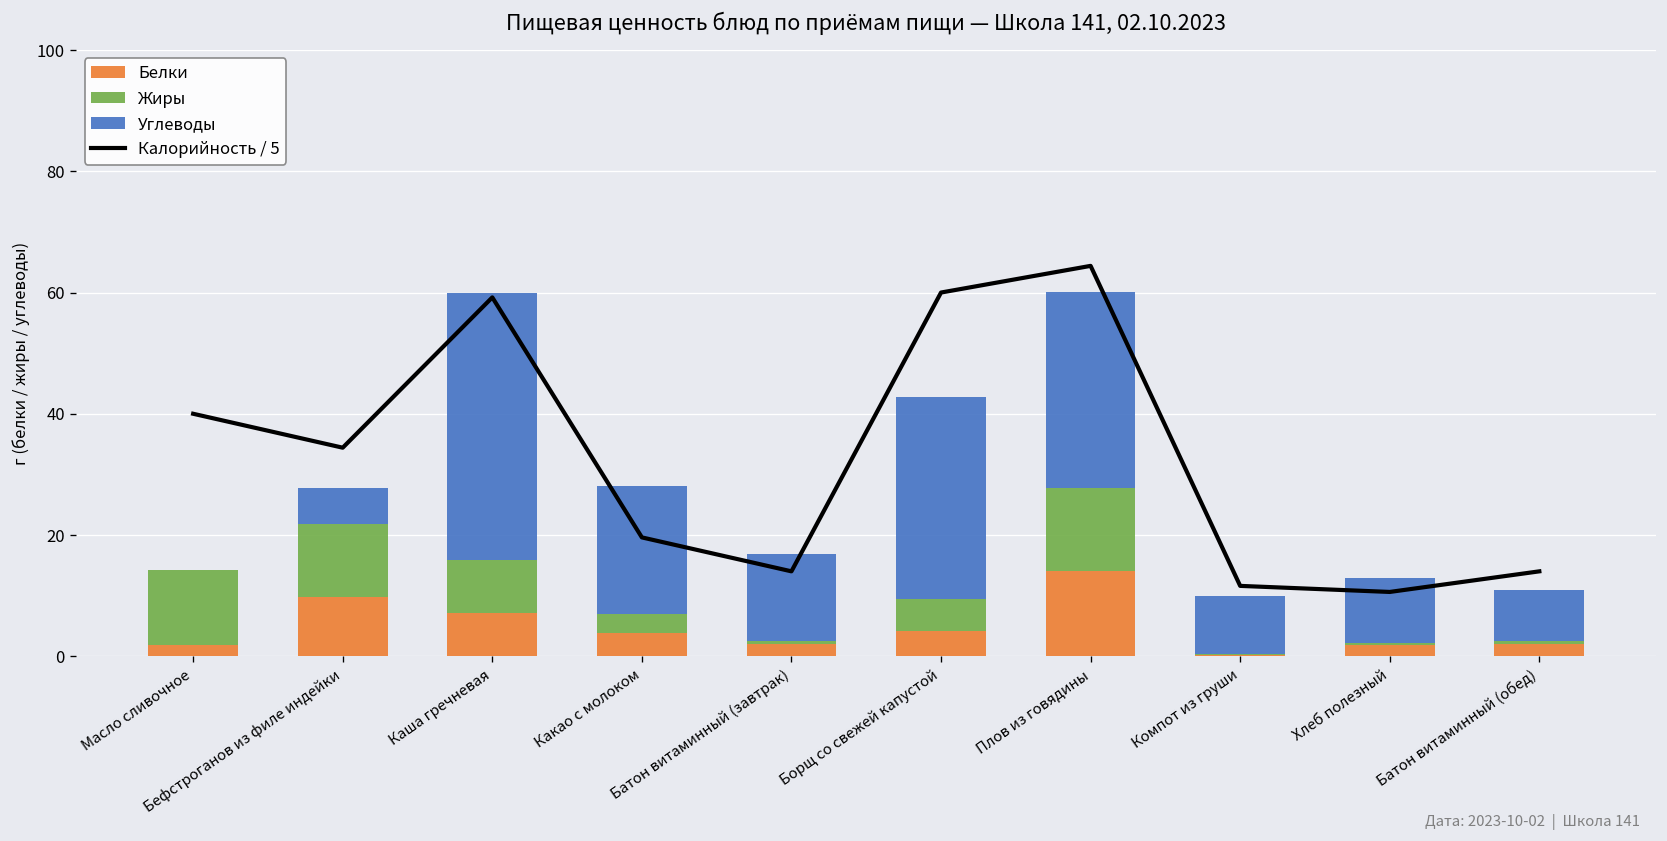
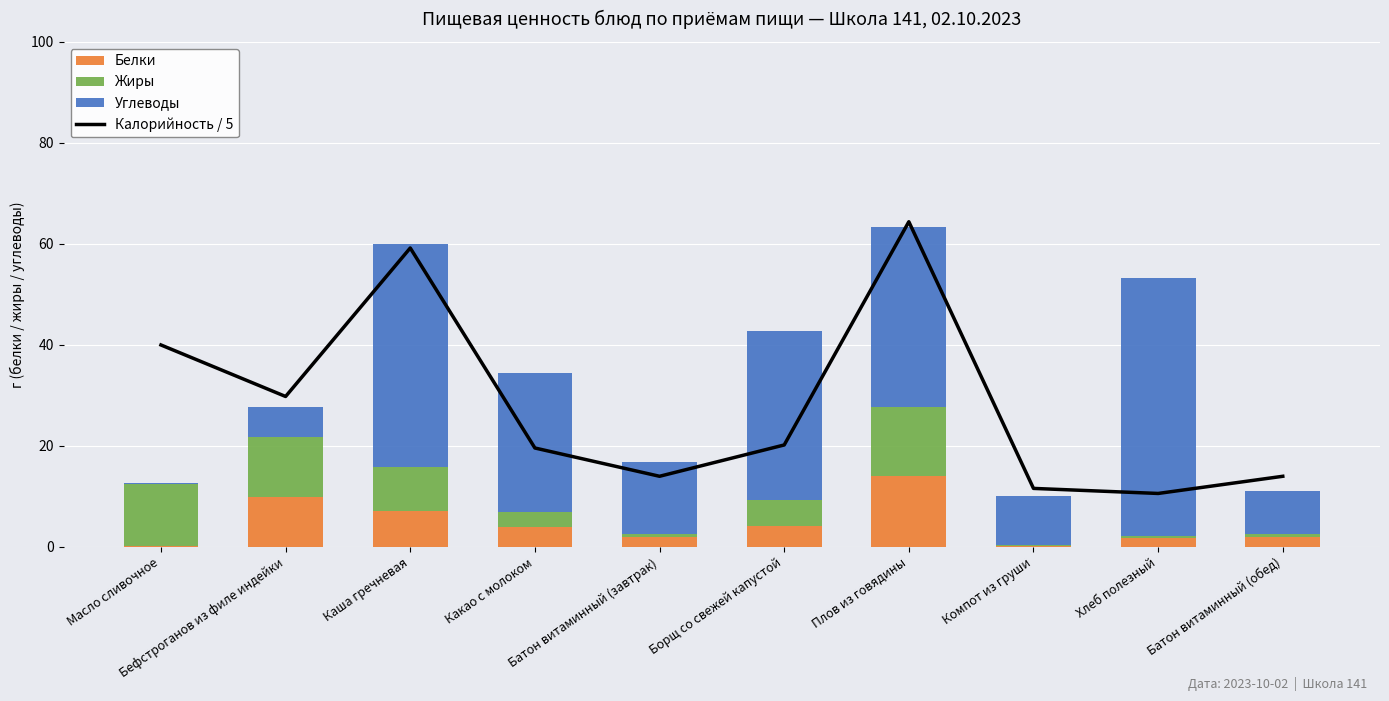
Белки, Масло сливочное: 2 -> 0
Калорийность / 5, Бефстроганов из филе индейки: 34 -> 30
Углеводы, Какао с молоком: 21 -> 28
Калорийность / 5, Борщ со свежей капустой: 60 -> 20
Углеводы, Плов из говядины: 32 -> 36
Углеводы, Хлеб полезный: 11 -> 51
